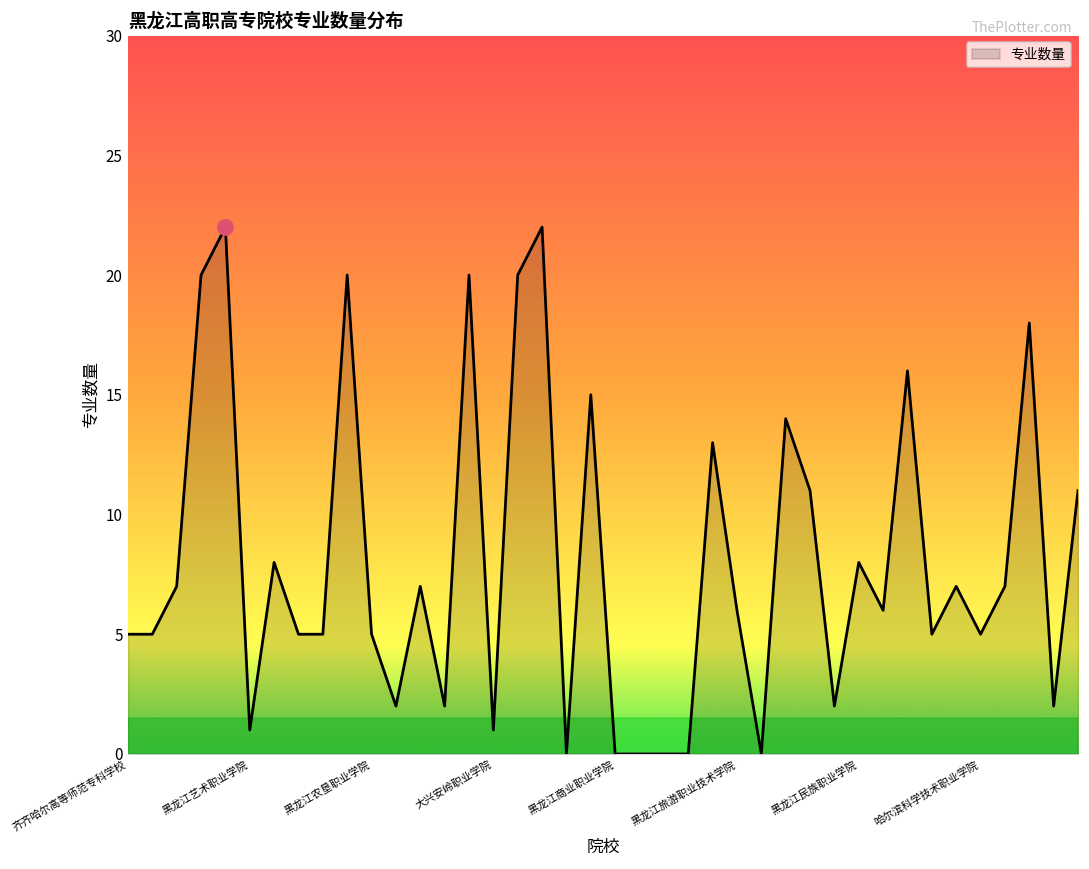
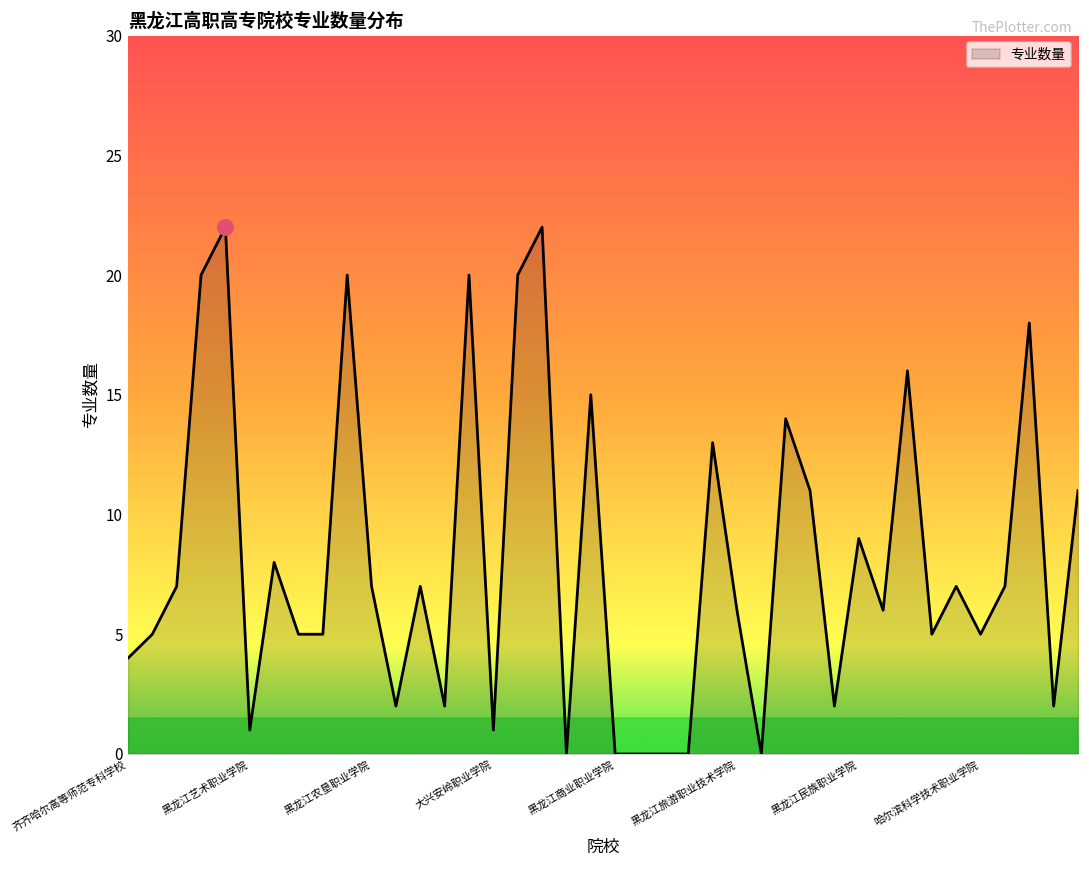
专业数量, 齐齐哈尔高等师范专科学校: 5 -> 4
专业数量, 黑龙江农垦职业学院: 5 -> 7
专业数量, 黑龙江民族职业学院: 8 -> 9
